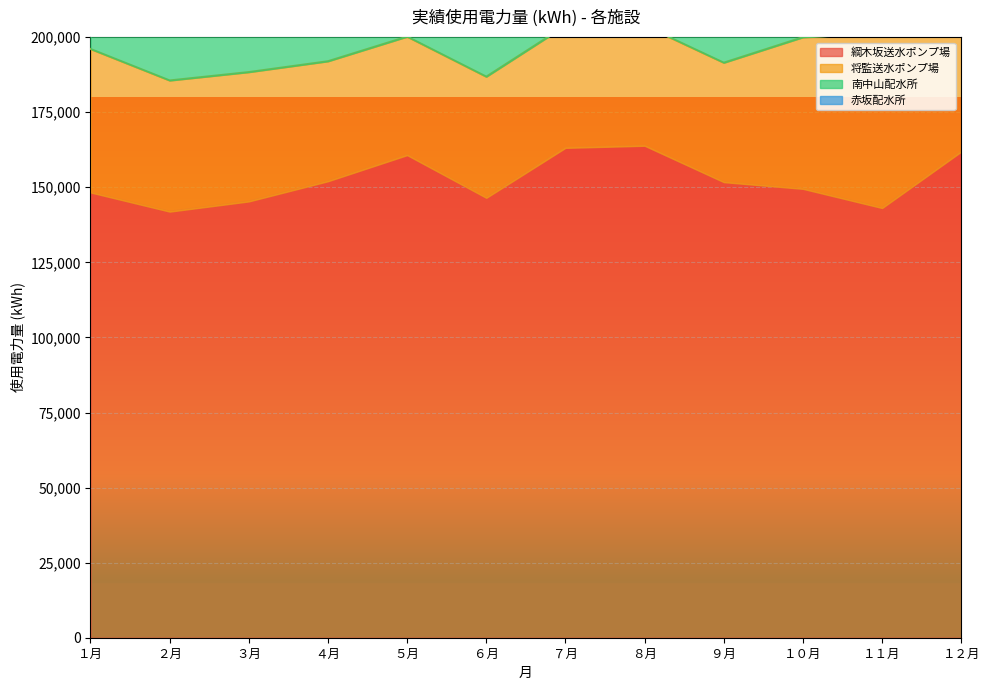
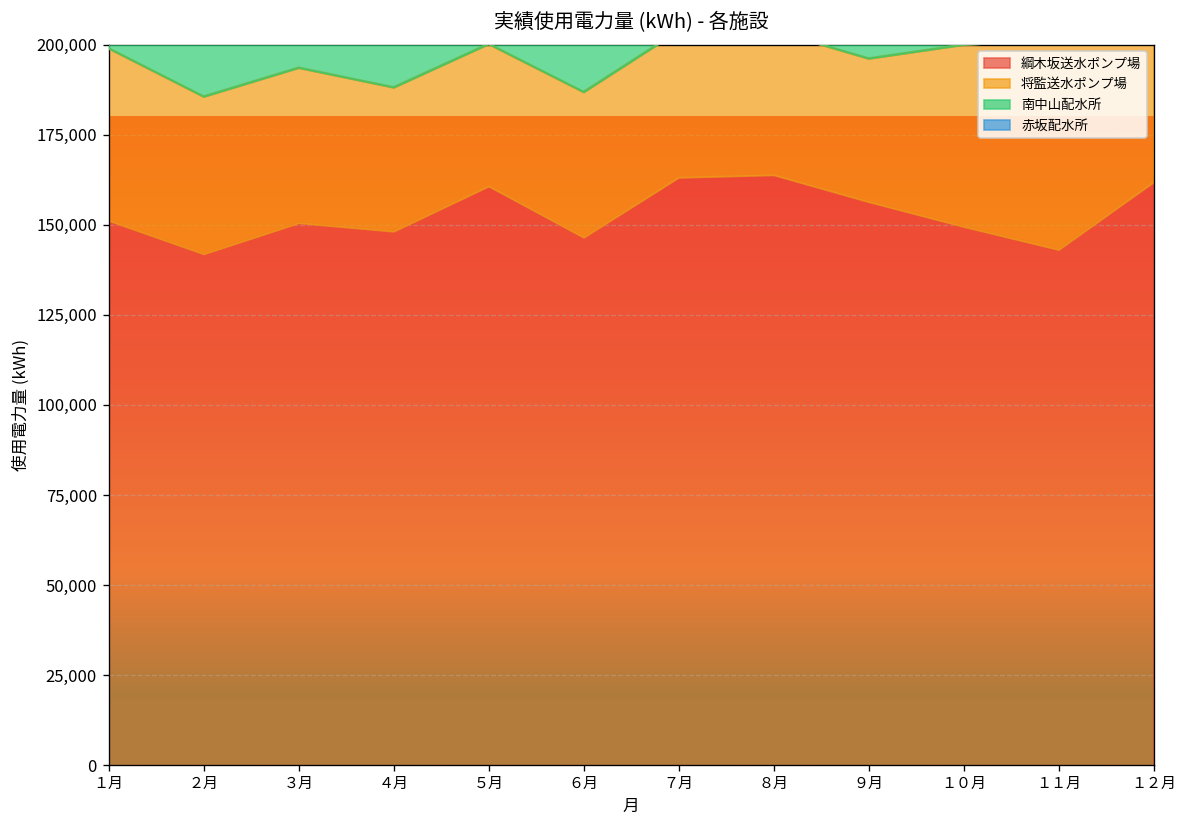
綱木坂送水ポンプ場, １月: 148,000 -> 151,000
綱木坂送水ポンプ場, ３月: 145,000 -> 151,000
綱木坂送水ポンプ場, ４月: 152,000 -> 148,000
綱木坂送水ポンプ場, ９月: 152,000 -> 156,000
